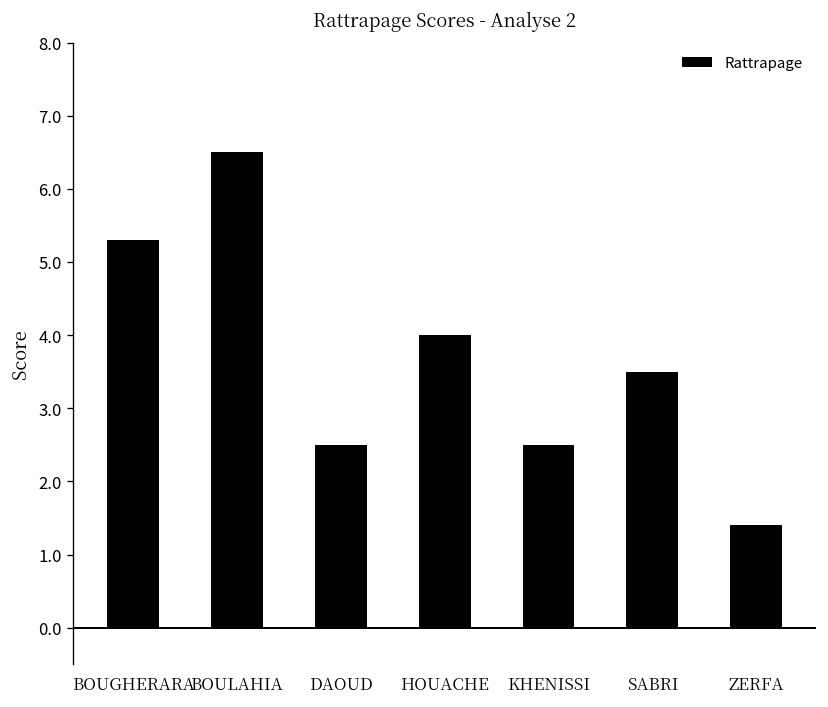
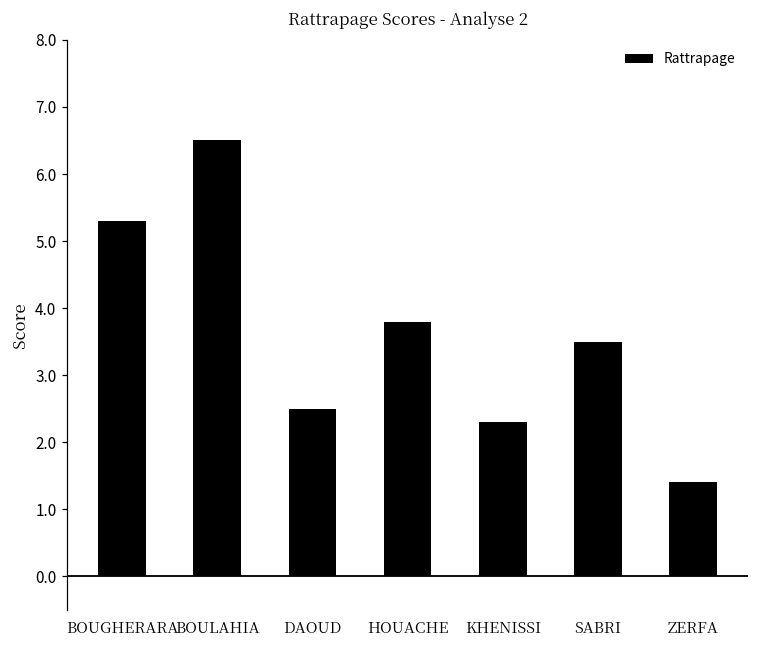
HOUACHE: 4.0 -> 3.8
KHENISSI: 2.5 -> 2.3
